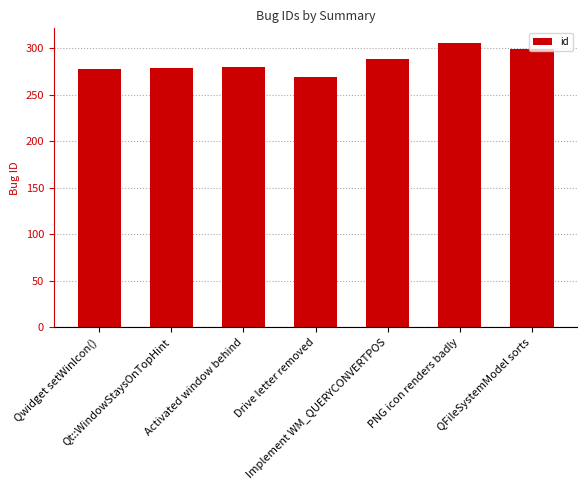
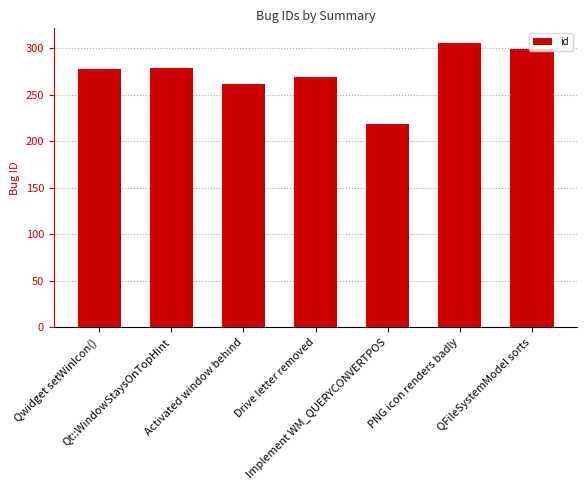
Activated window behind: 280 -> 260
Implement WM_QUERYCONVERTPOS: 290 -> 220
